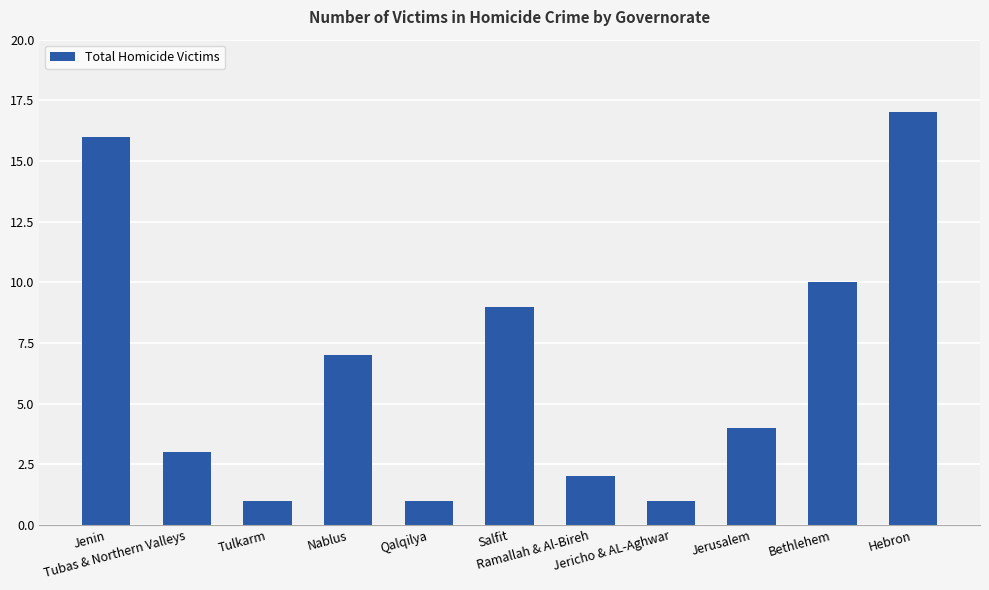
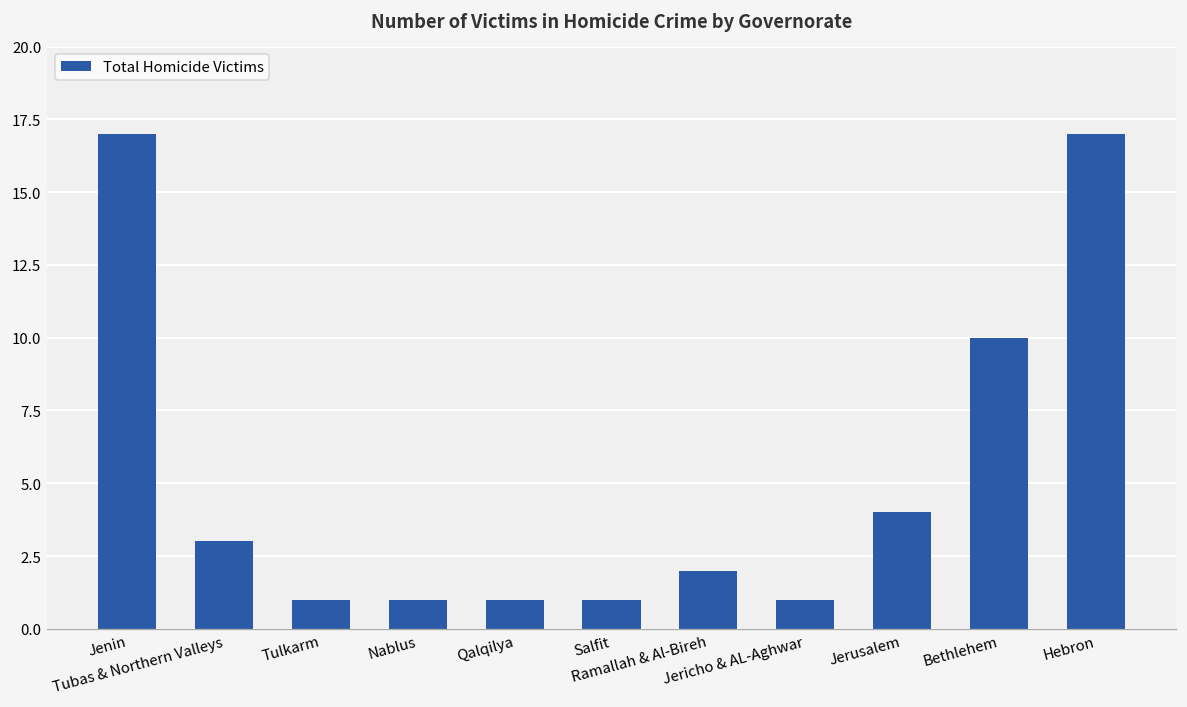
Jenin: 16 -> 17
Nablus: 7 -> 1
Salfit: 9 -> 1
